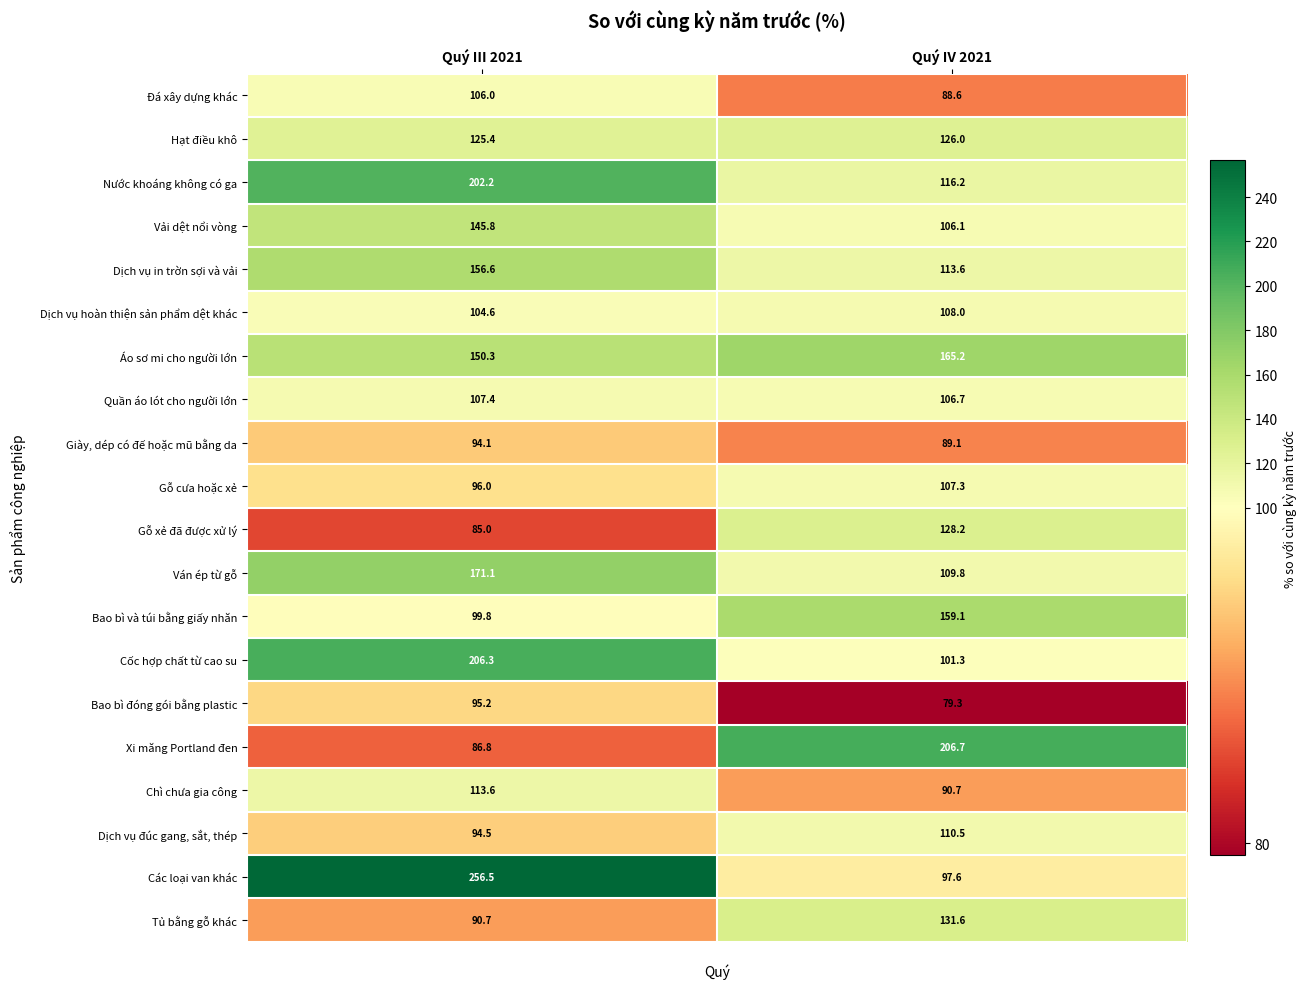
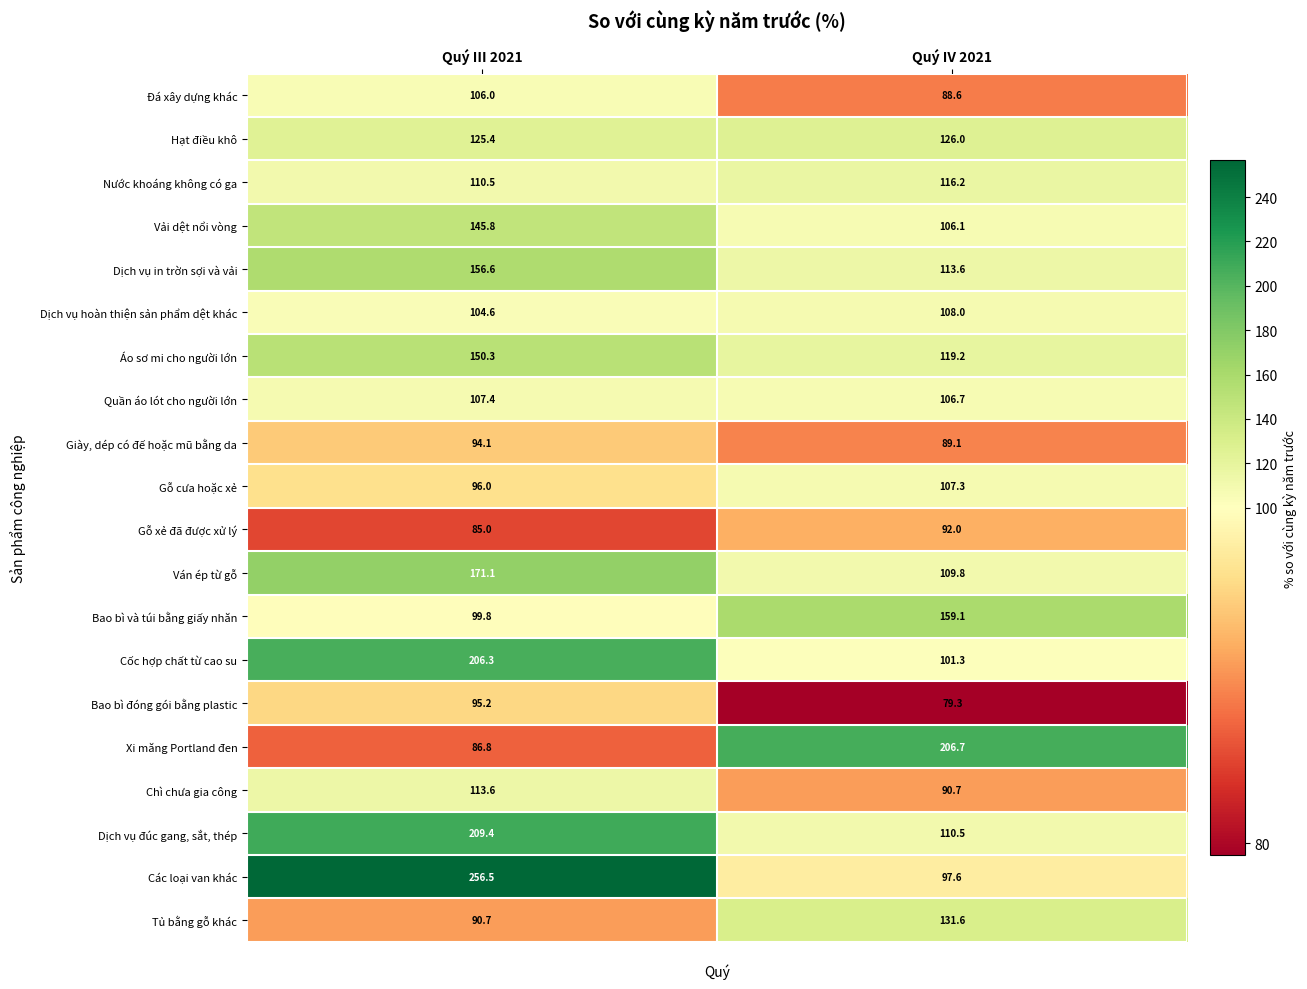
Nước khoáng không có ga, Quý III 2021: 202.2 -> 110.5
Áo sơ mi cho người lớn, Quý IV 2021: 165.2 -> 119.2
Gỗ xẻ đã được xử lý, Quý IV 2021: 128.2 -> 92.0
Dịch vụ đúc gang, sắt, thép, Quý III 2021: 94.5 -> 209.4
